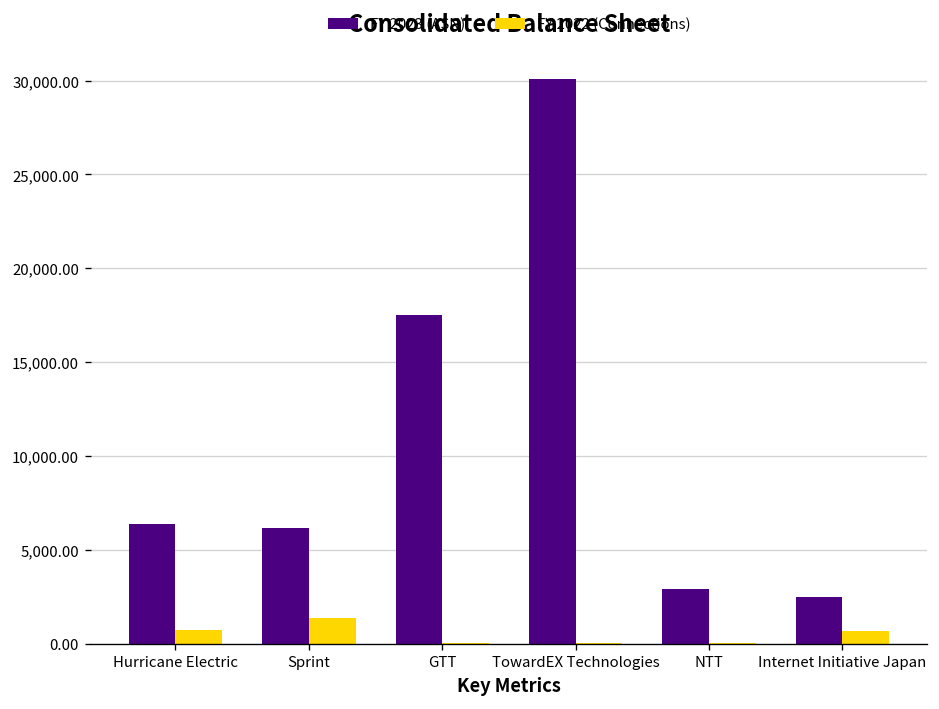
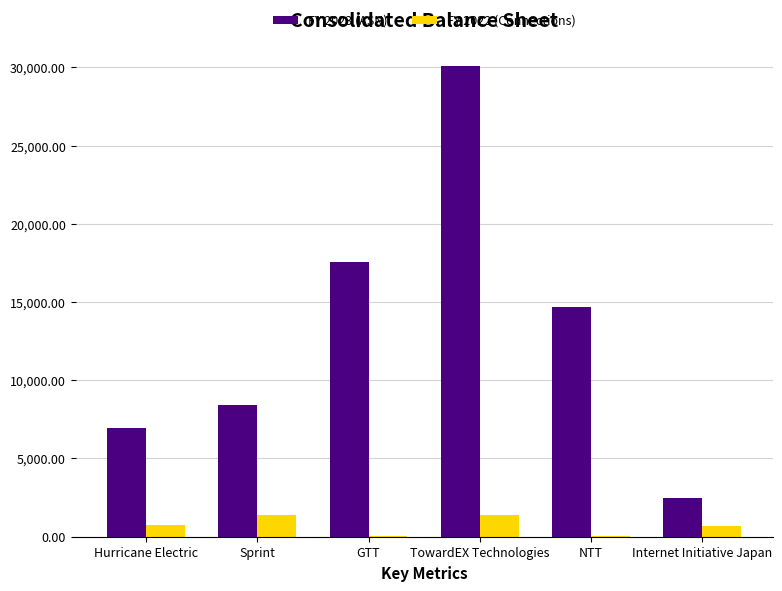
FY 2023 (ASN), Hurricane Electric: 6,400 -> 6,900
FY 2023 (ASN), Sprint: 6,200 -> 8,400
FY 2022 (Connections), TowardEX Technologies: 100 -> 1,400
FY 2023 (ASN), NTT: 2,900 -> 14,700
